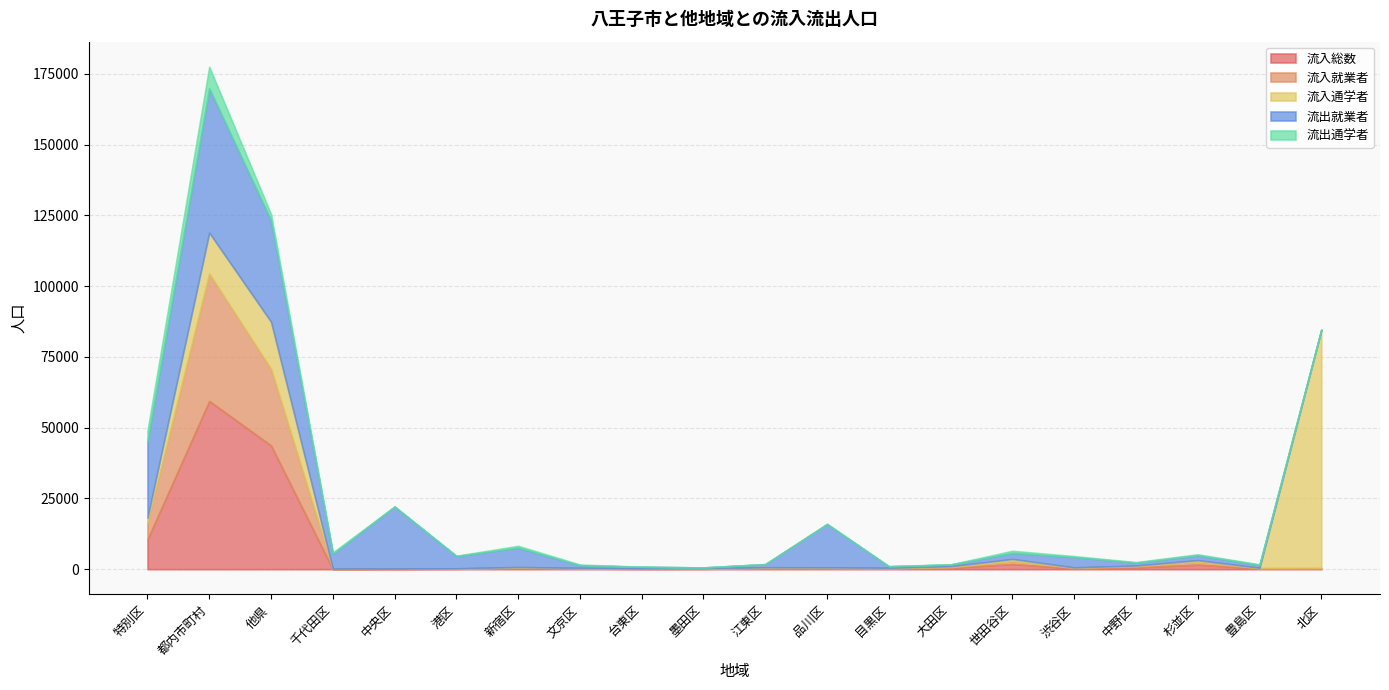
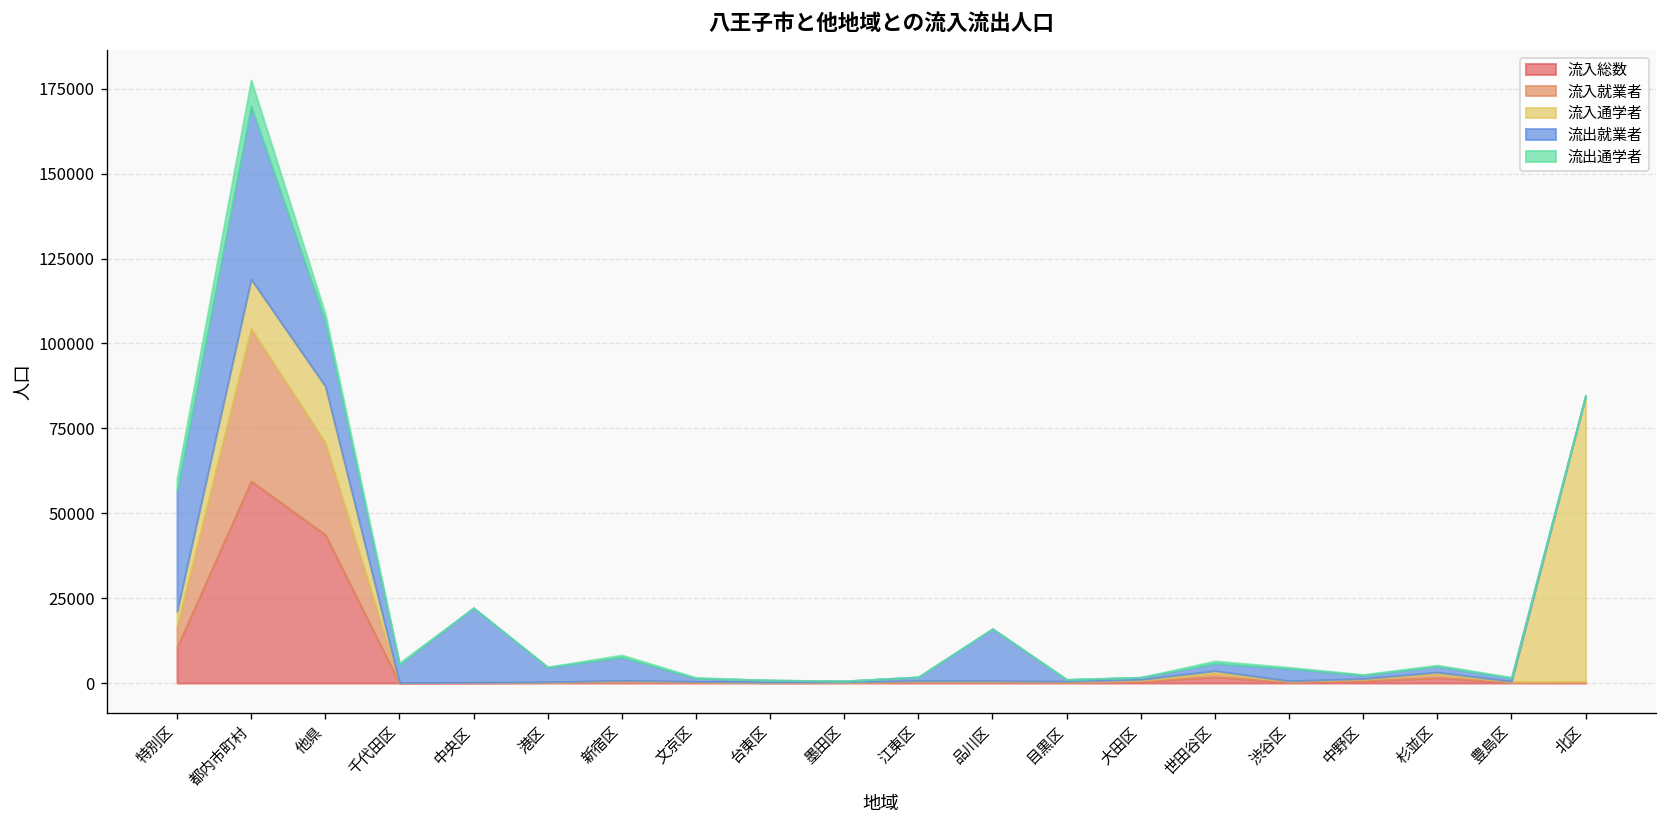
流入通学者, 特別区: 2000 -> 5000
流出就業者, 特別区: 27000 -> 36000
流出就業者, 他県: 36000 -> 19000
